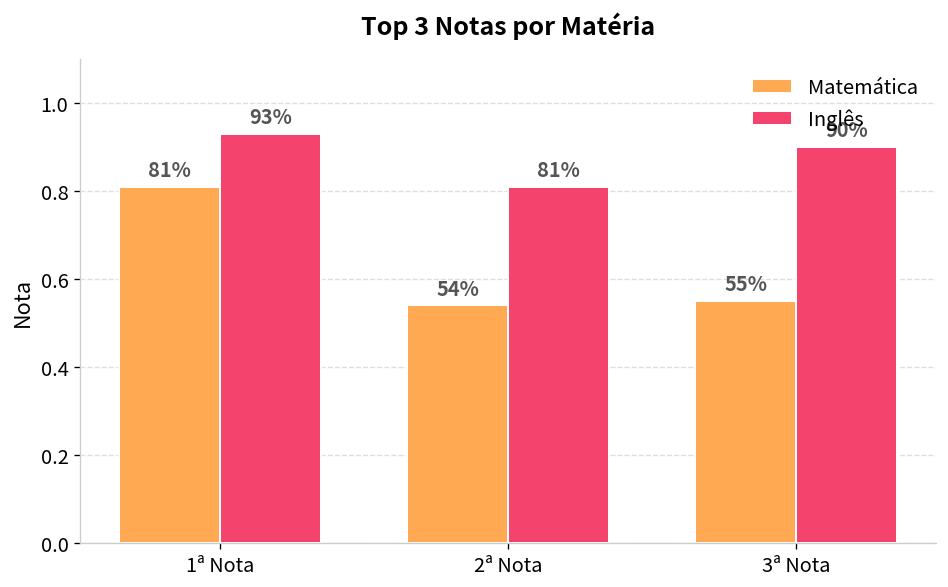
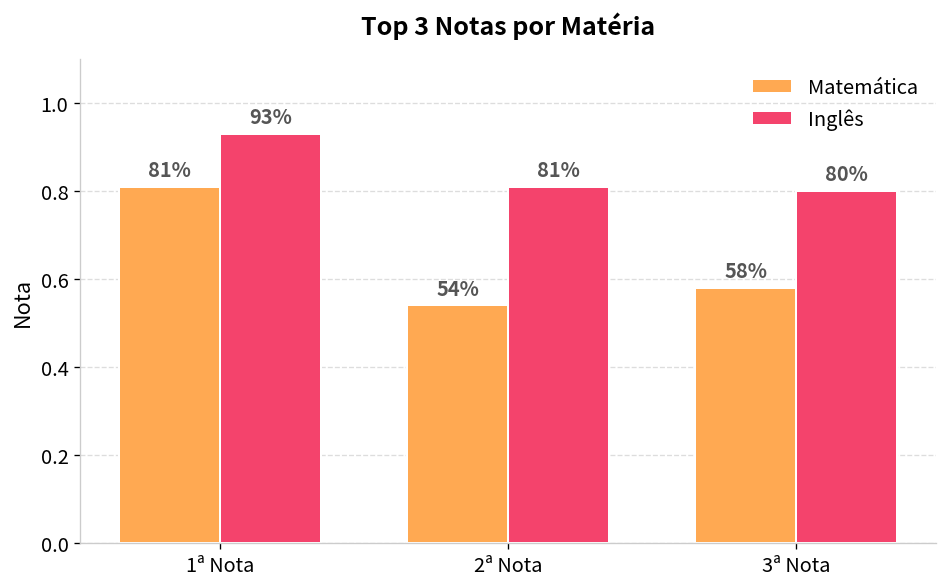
Matemática, 3ª Nota: 55% -> 58%
Inglês, 3ª Nota: 90% -> 80%
